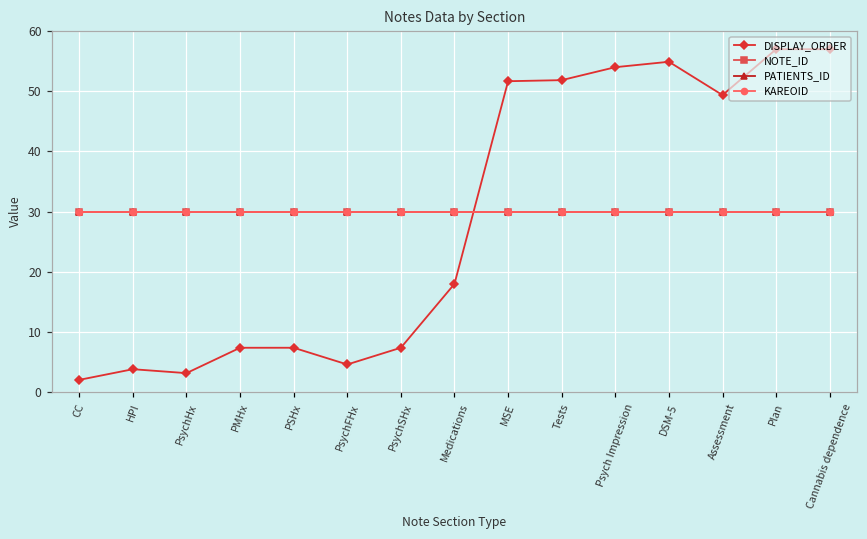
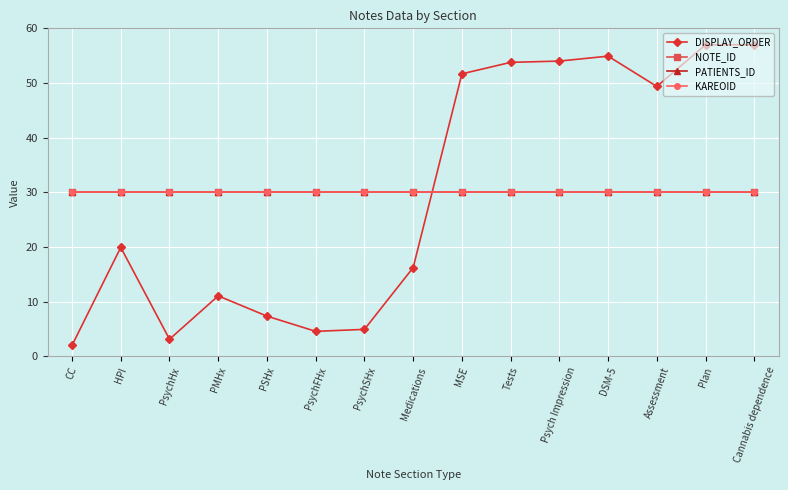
DISPLAY_ORDER, HPI: 4 -> 20
DISPLAY_ORDER, PMHx: 7 -> 11
DISPLAY_ORDER, PsychSHx: 7 -> 5
DISPLAY_ORDER, Medications: 18 -> 16
DISPLAY_ORDER, Tests: 52 -> 54
